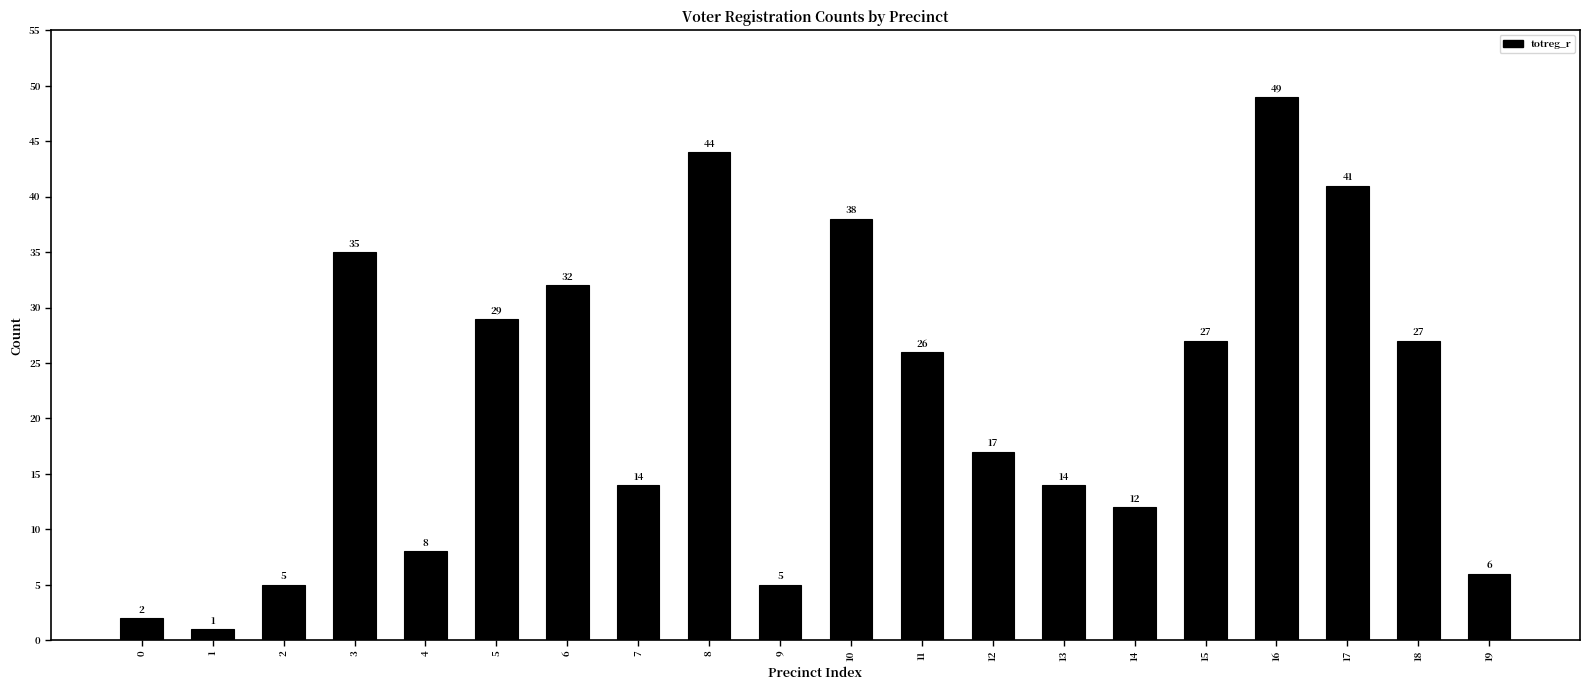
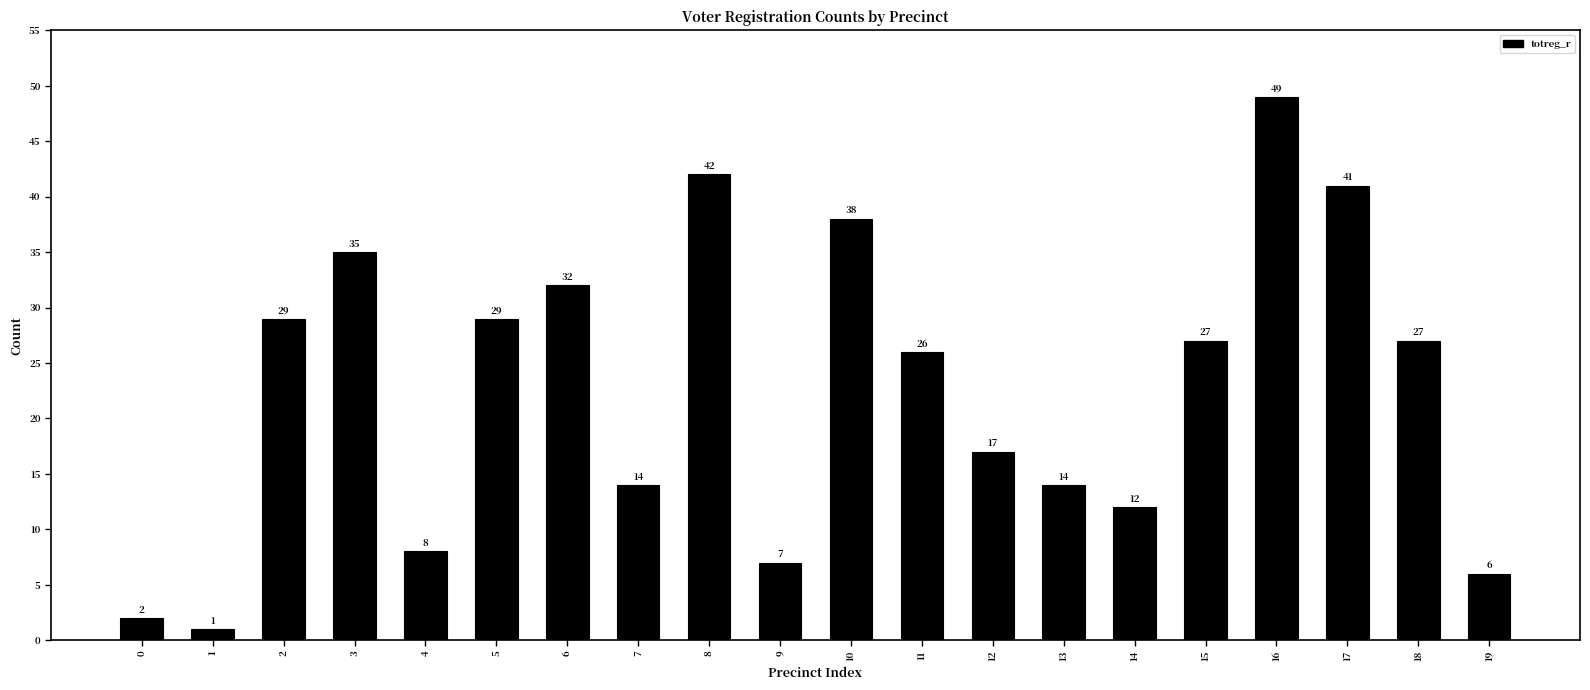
2: 5 -> 29
8: 44 -> 42
9: 5 -> 7
